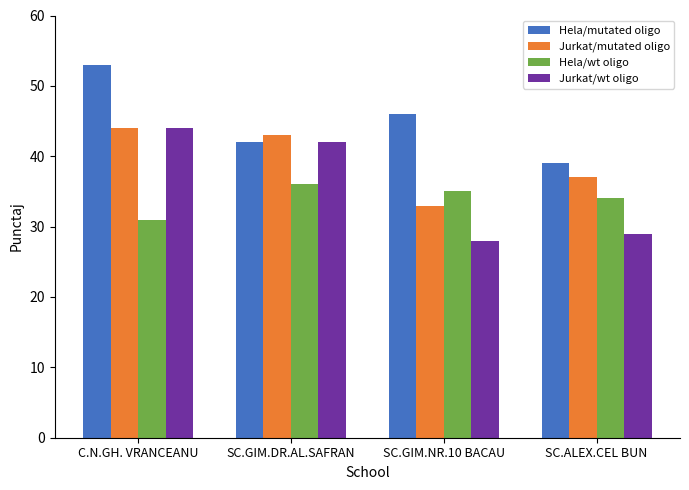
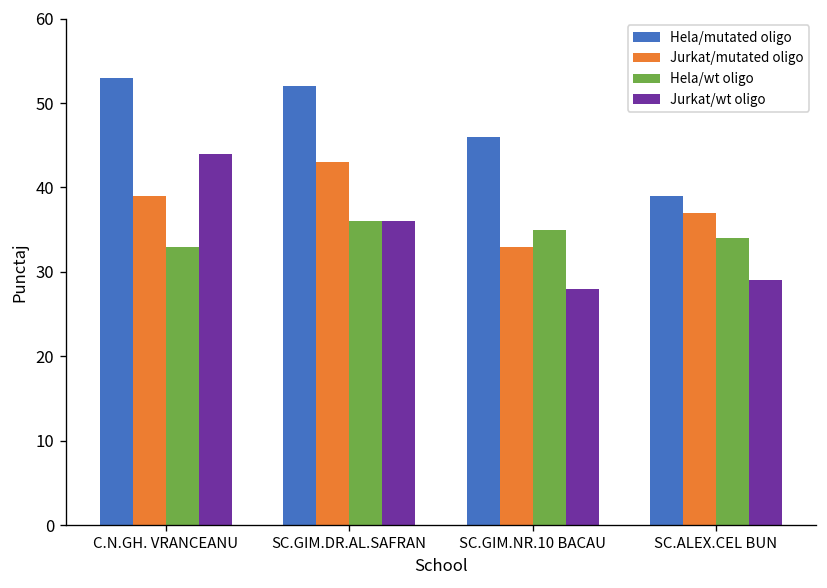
Jurkat/mutated oligo, C.N.GH. VRANCEANU: 44 -> 39
Hela/wt oligo, C.N.GH. VRANCEANU: 31 -> 33
Hela/mutated oligo, SC.GIM.DR.AL.SAFRAN: 42 -> 52
Jurkat/wt oligo, SC.GIM.DR.AL.SAFRAN: 42 -> 36
